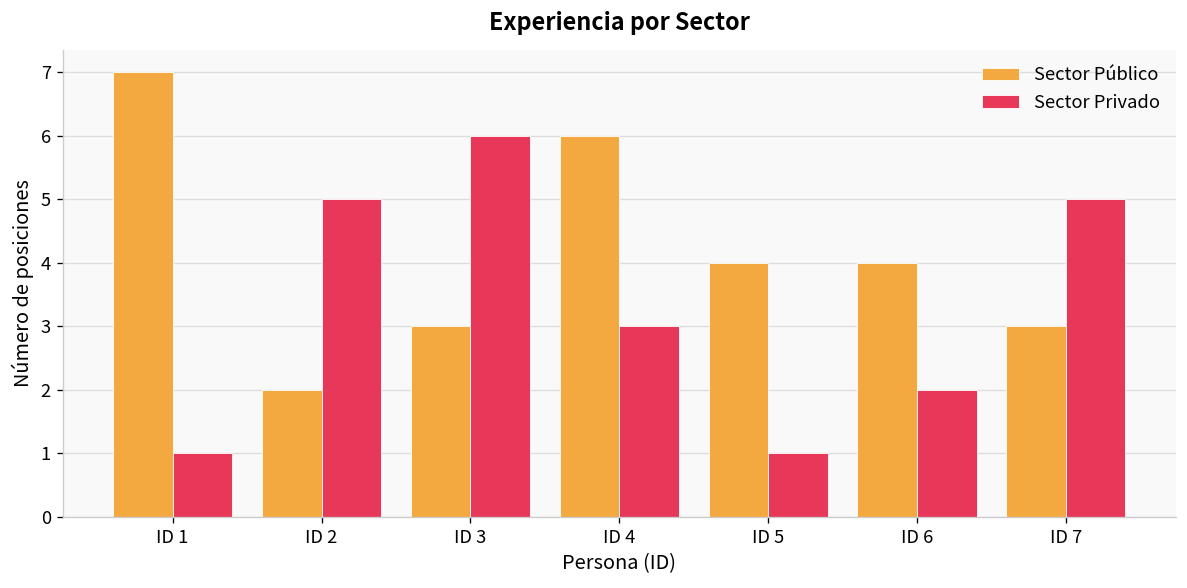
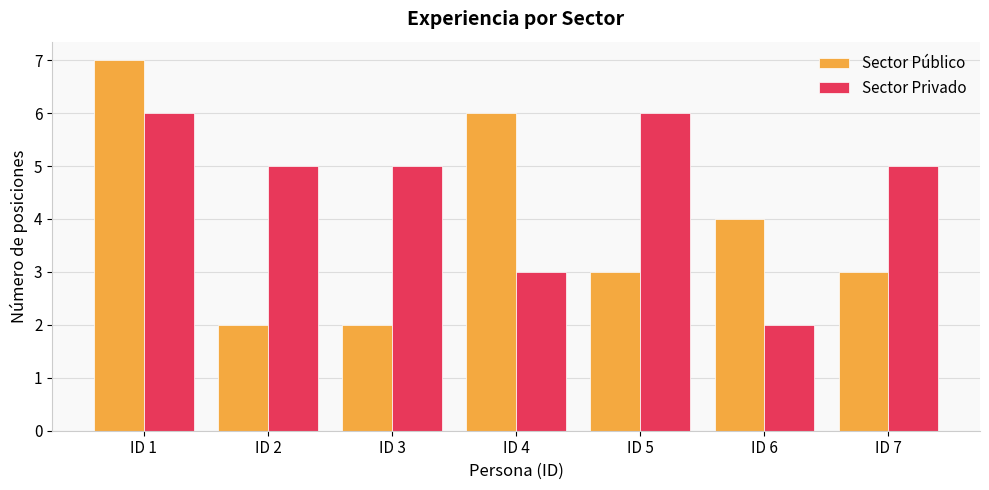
Sector Privado, ID 1: 1 -> 6
Sector Público, ID 3: 3 -> 2
Sector Privado, ID 3: 6 -> 5
Sector Público, ID 5: 4 -> 3
Sector Privado, ID 5: 1 -> 6
